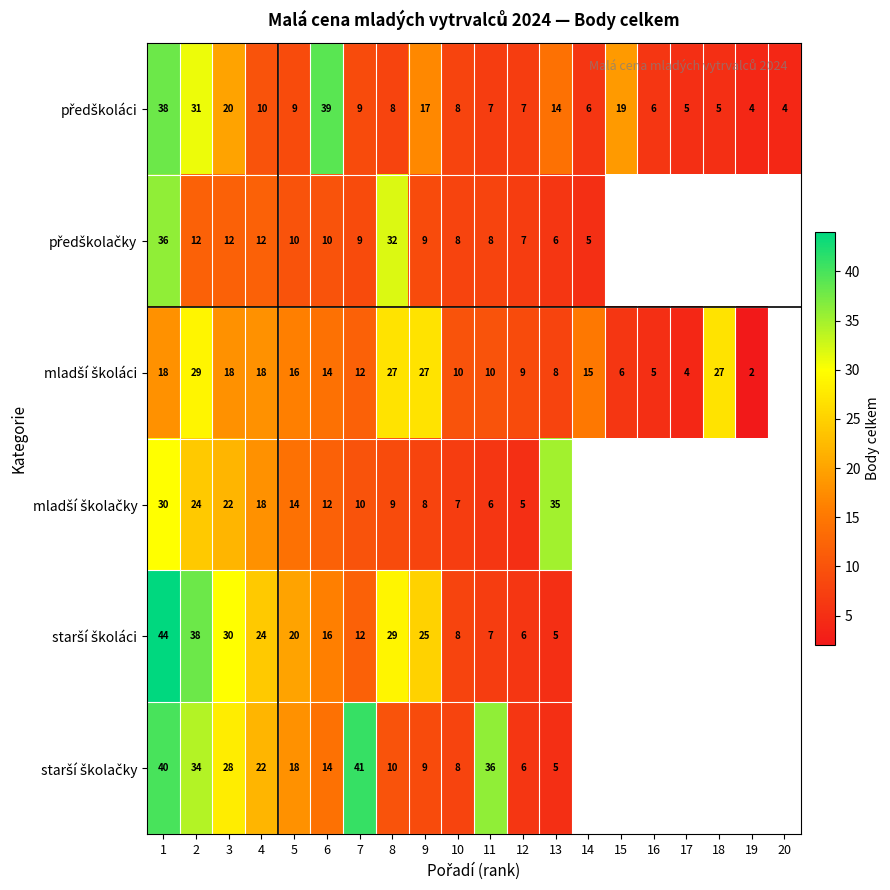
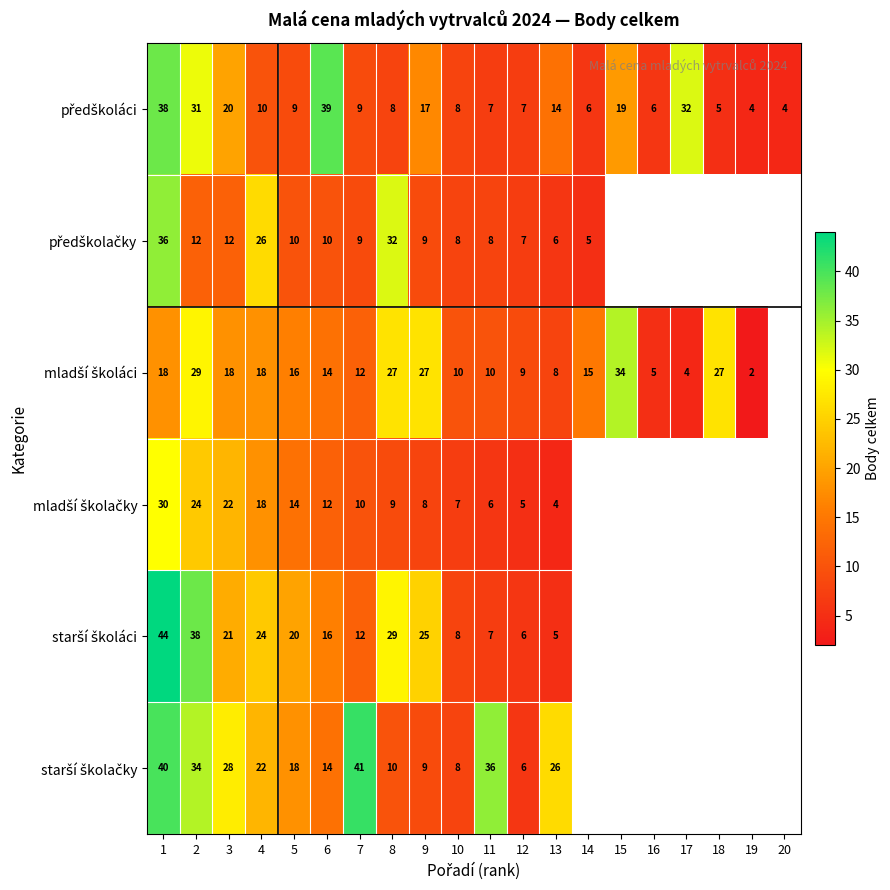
předškoláci, 17: 5 -> 32
předškolačky, 4: 12 -> 26
mladší školáci, 15: 6 -> 34
mladší školačky, 13: 35 -> 4
starší školáci, 3: 30 -> 21
starší školačky, 13: 5 -> 26
